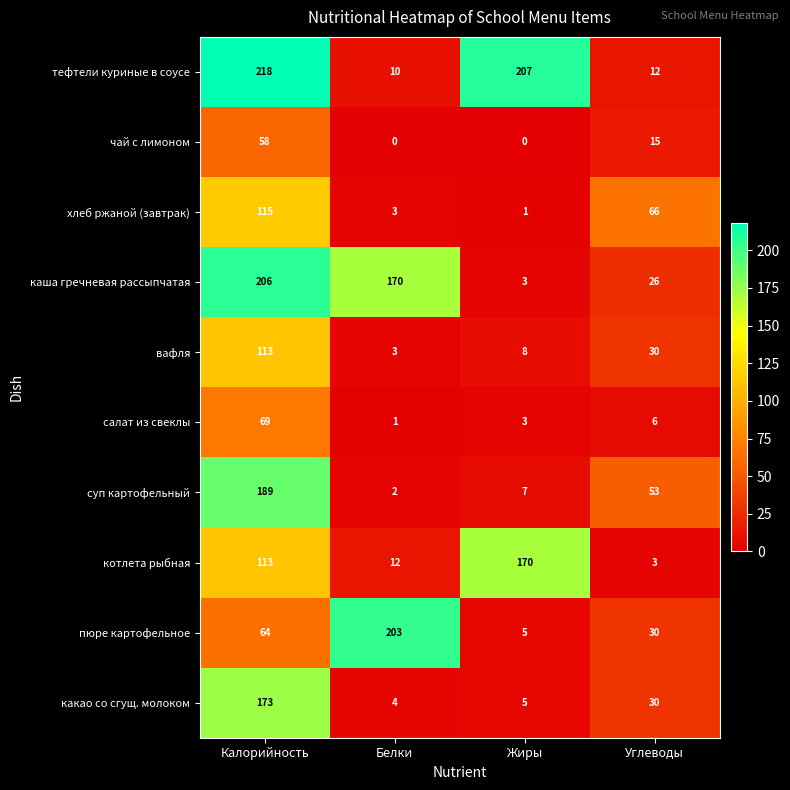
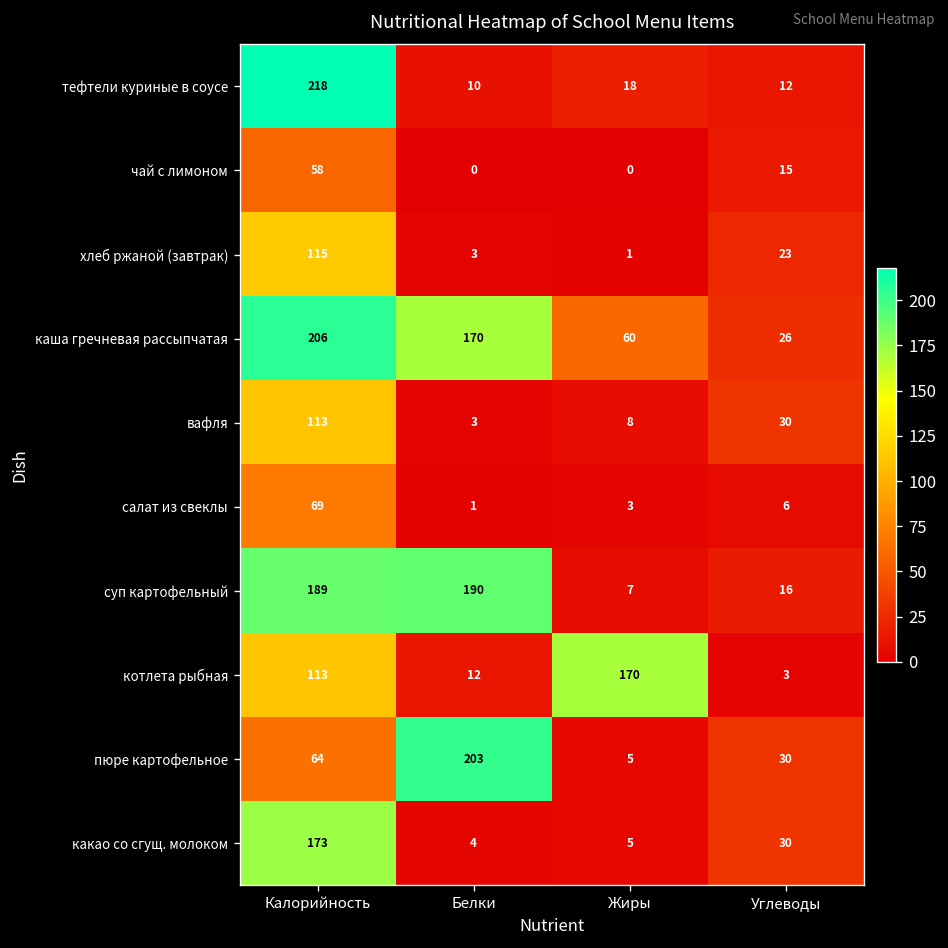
тефтели куриные в соусе, Жиры: 207 -> 18
хлеб ржаной (завтрак), Углеводы: 66 -> 23
каша гречневая рассыпчатая, Жиры: 3 -> 60
суп картофельный, Белки: 2 -> 190
суп картофельный, Углеводы: 53 -> 16
